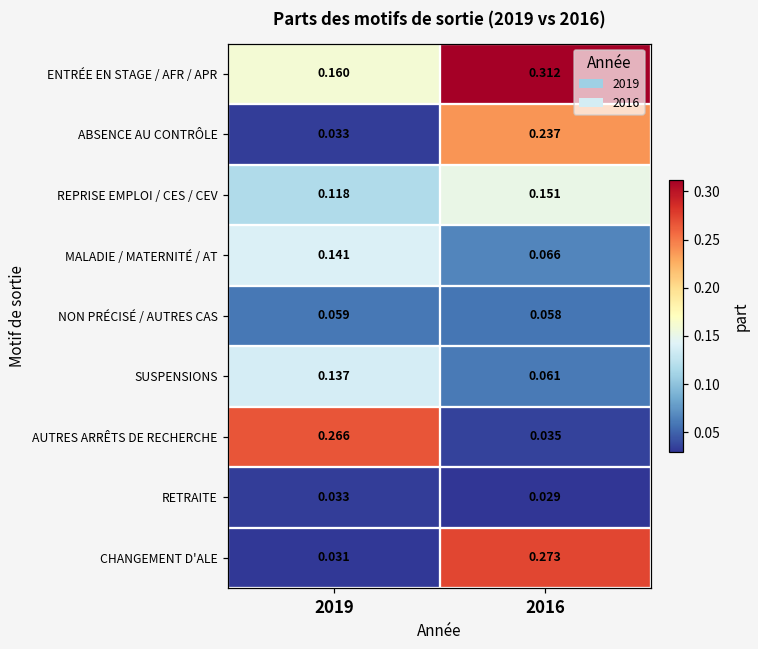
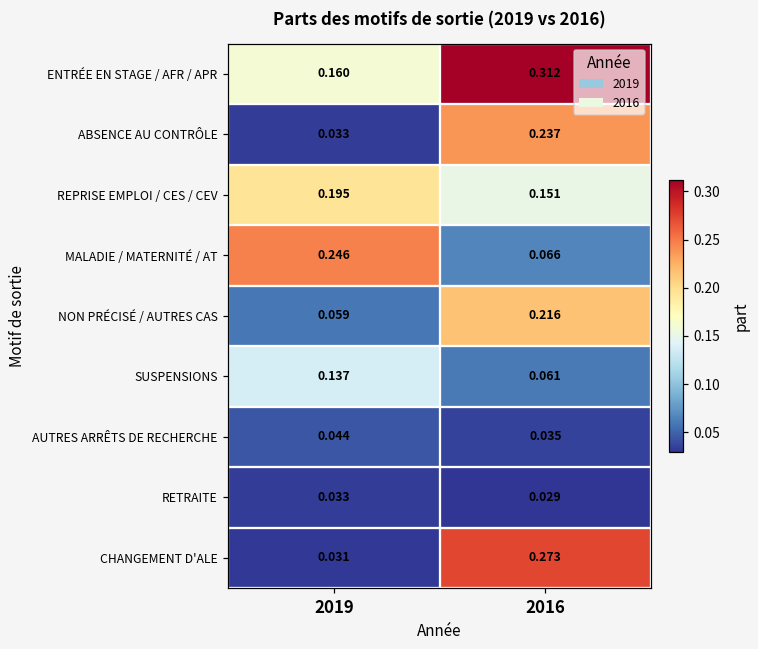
REPRISE EMPLOI / CES / CEV, 2019: 0.118 -> 0.195
MALADIE / MATERNITÉ / AT, 2019: 0.141 -> 0.246
NON PRÉCISÉ / AUTRES CAS, 2016: 0.058 -> 0.216
AUTRES ARRÊTS DE RECHERCHE, 2019: 0.266 -> 0.044
